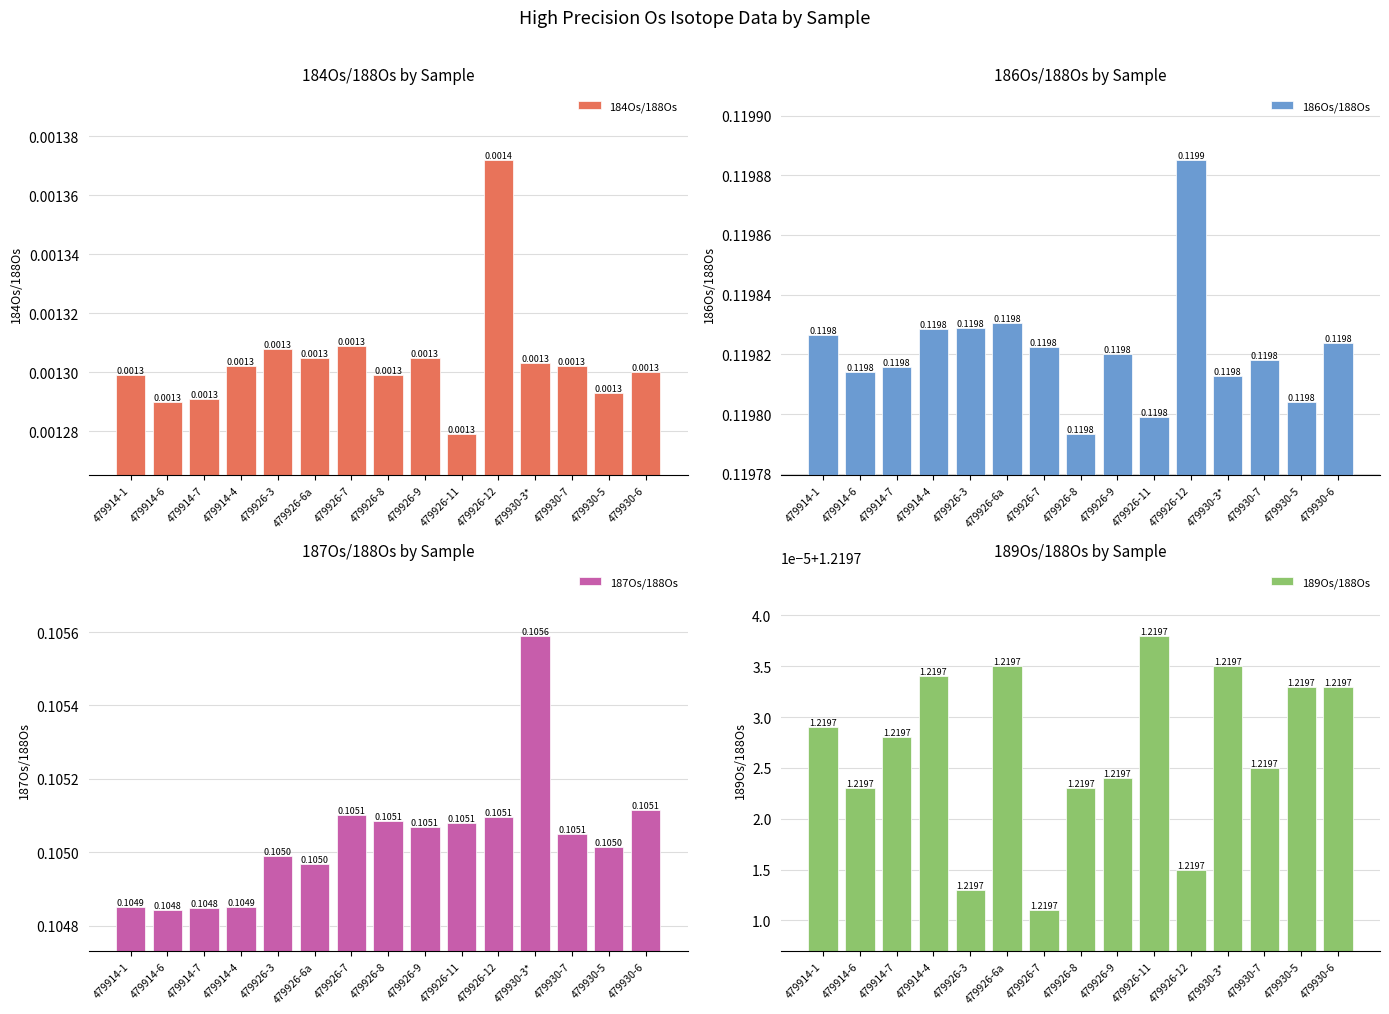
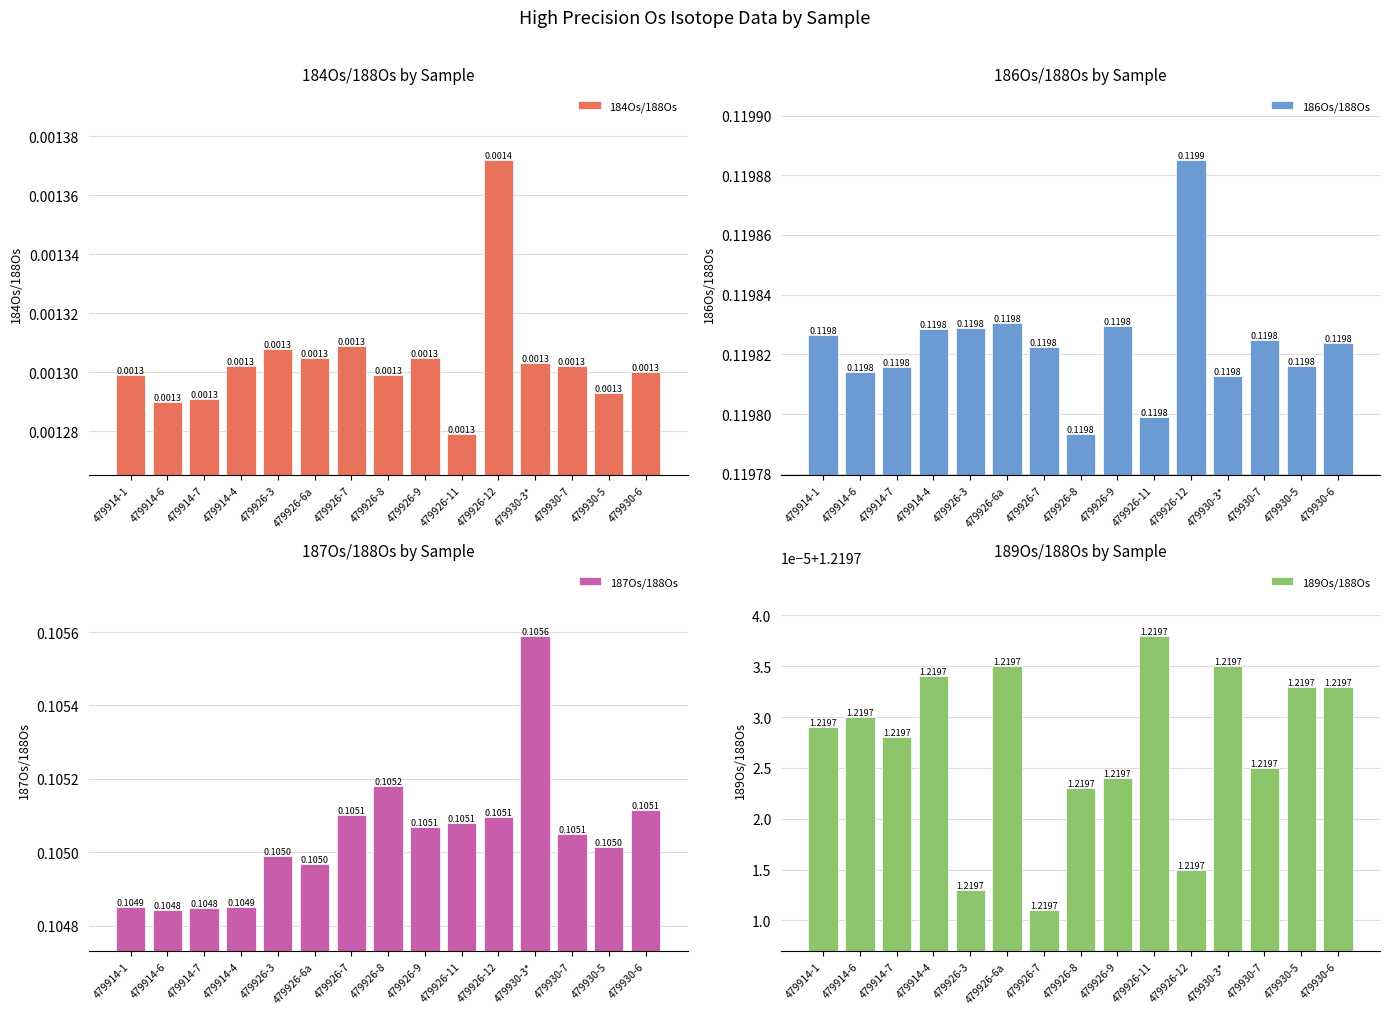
186Os/188Os by Sample, 479926-9: 0.119820 -> 0.119829
186Os/188Os by Sample, 479930-7: 0.119818 -> 0.119825
186Os/188Os by Sample, 479930-5: 0.119804 -> 0.119816
187Os/188Os by Sample, 479926-8: 0.1051 -> 0.1052
189Os/188Os by Sample, 479914-6: 1.219723 -> 1.219730
